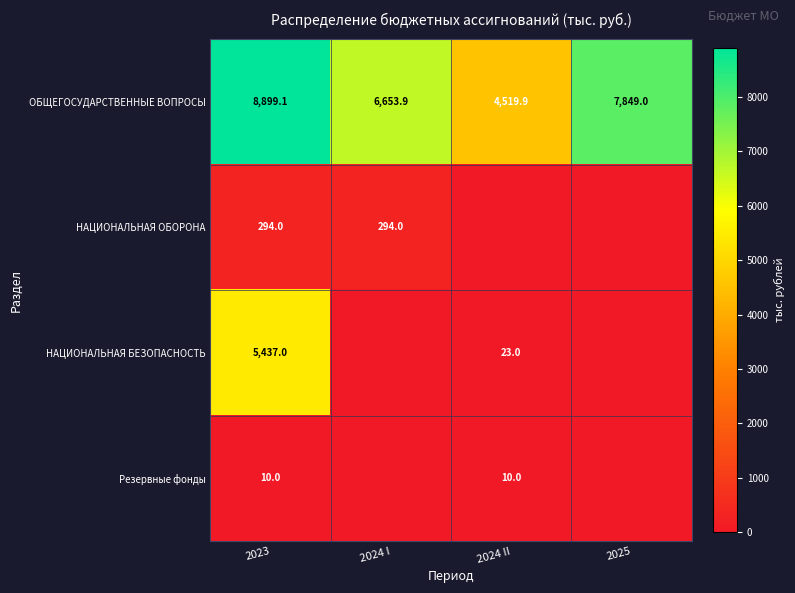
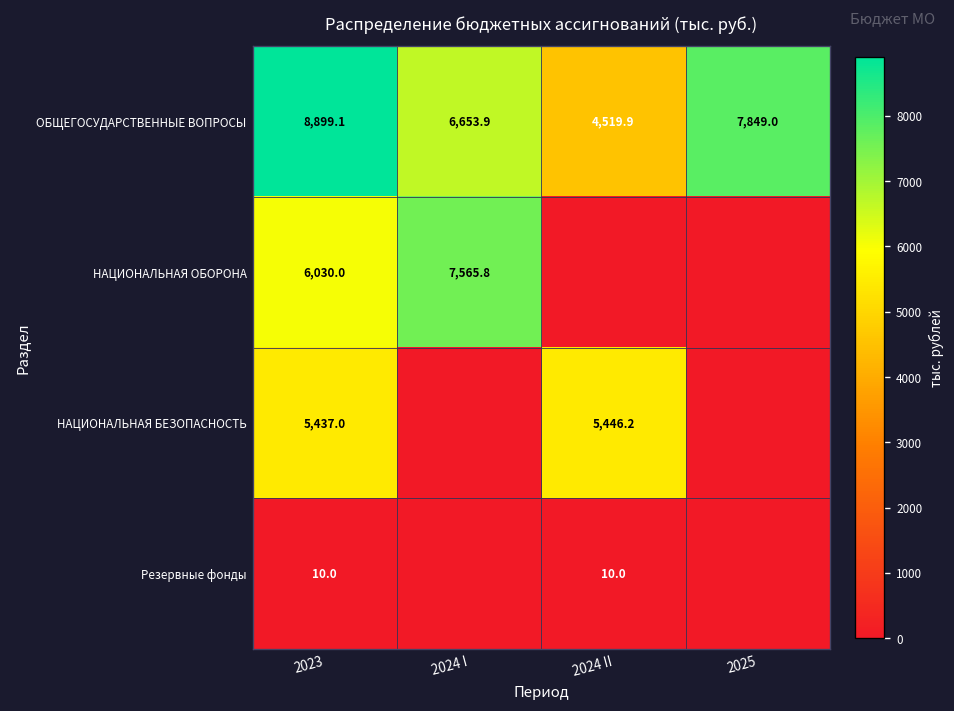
НАЦИОНАЛЬНАЯ ОБОРОНА, 2023: 294.0 -> 6,030.0
НАЦИОНАЛЬНАЯ ОБОРОНА, 2024 I: 294.0 -> 7,565.8
НАЦИОНАЛЬНАЯ БЕЗОПАСНОСТЬ, 2024 II: 23.0 -> 5,446.2
